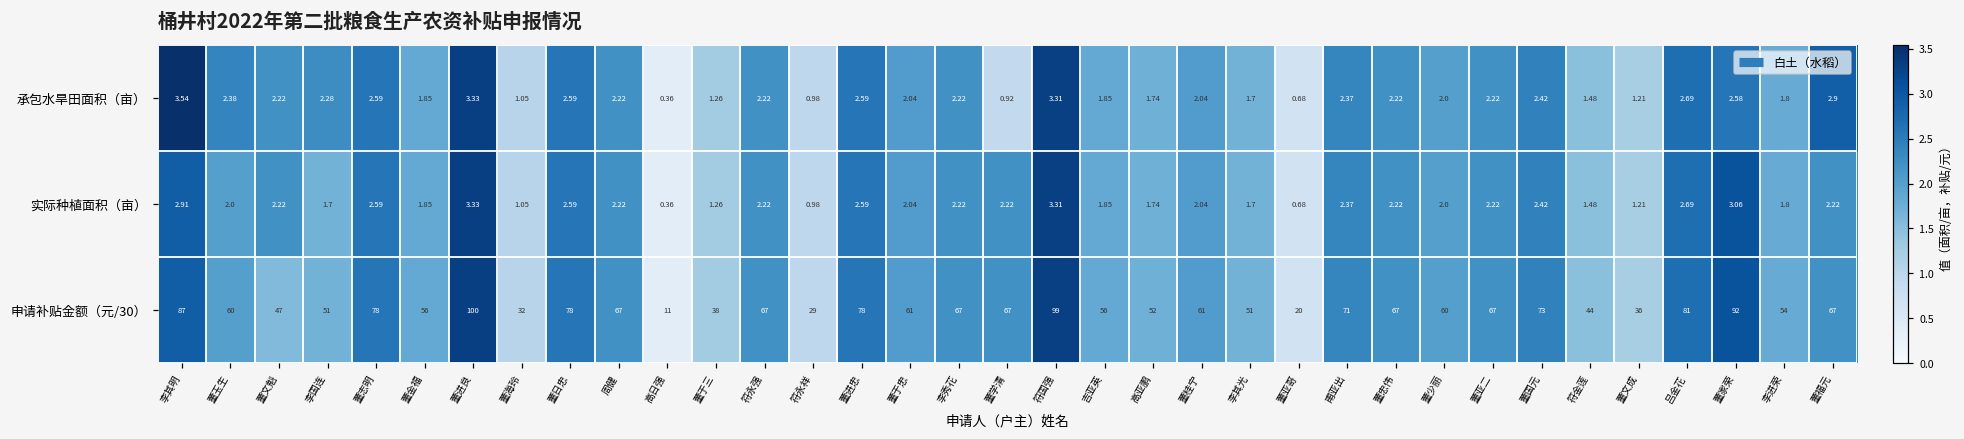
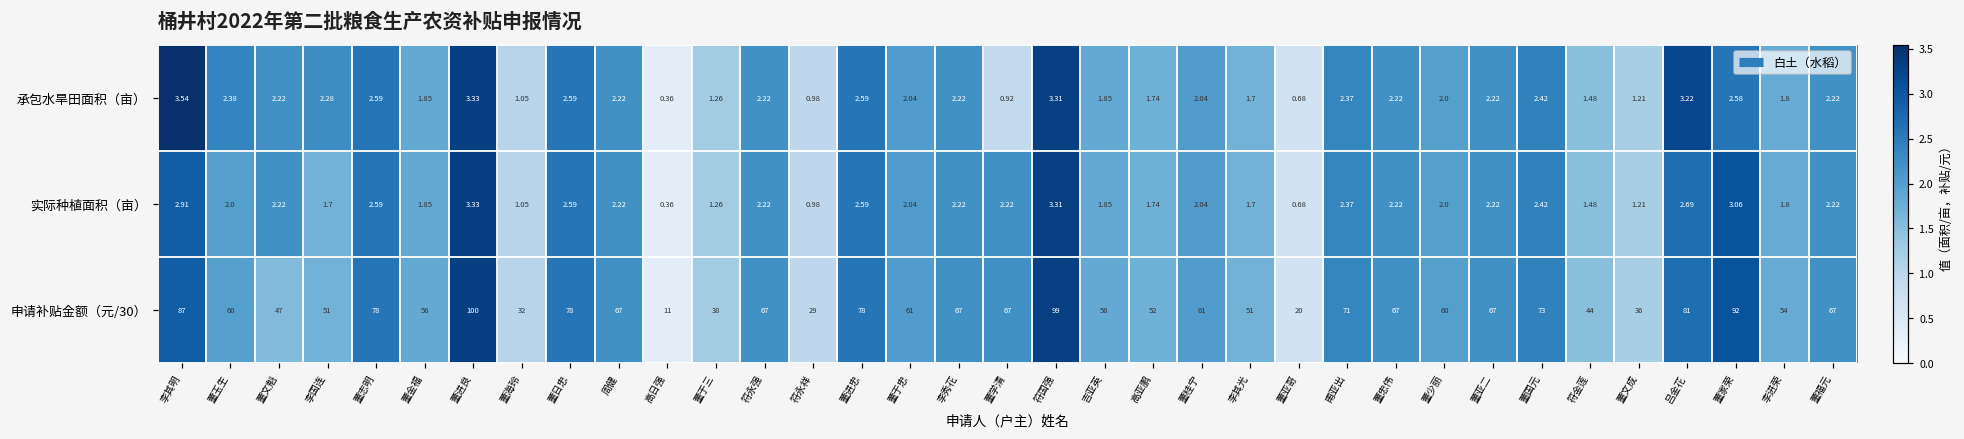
承包水旱田面积（亩）, 吕金花: 2.69 -> 3.22
承包水旱田面积（亩）, 董福元: 2.9 -> 2.22
